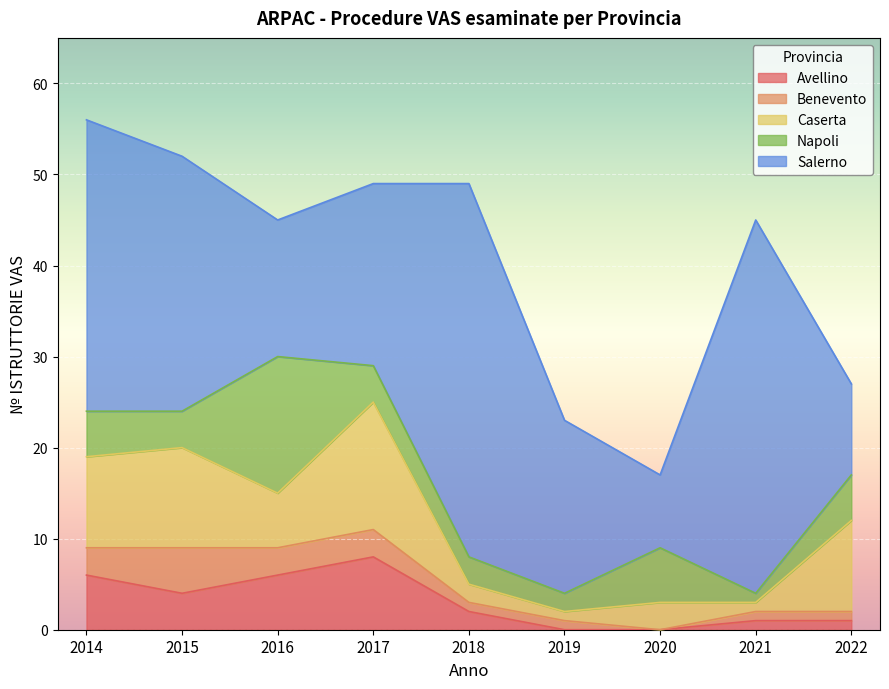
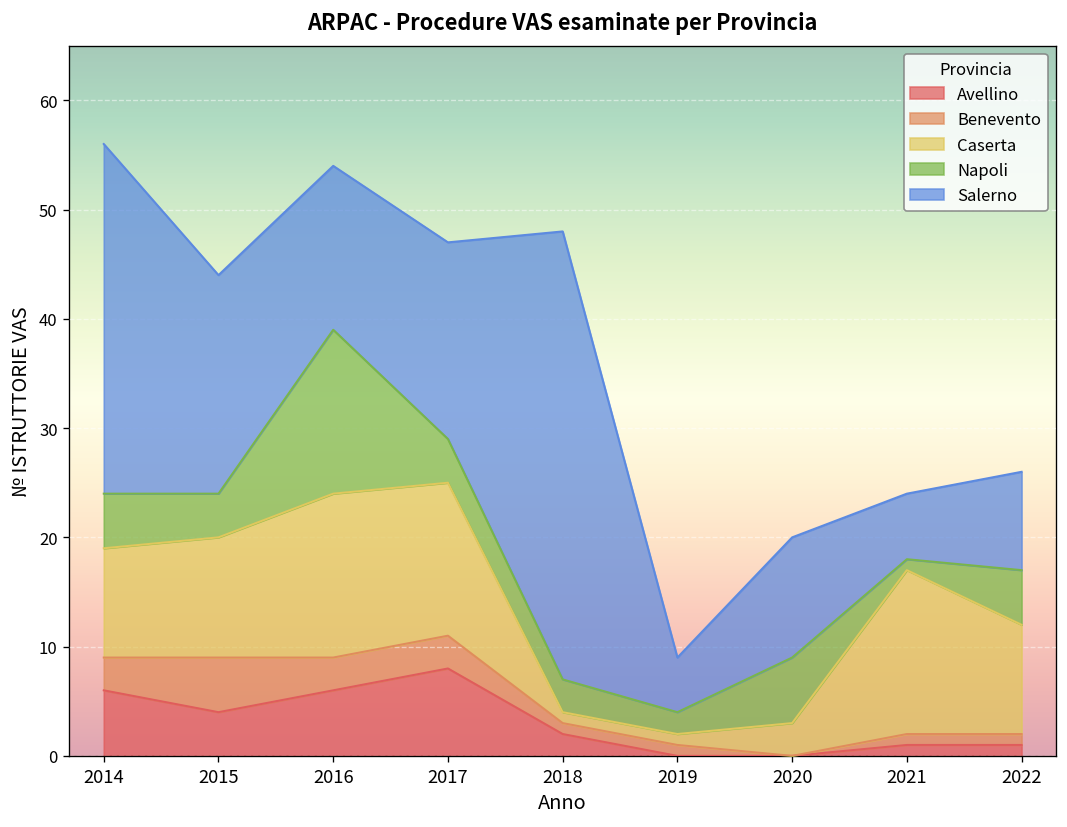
Salerno, 2015: 28 -> 20
Caserta, 2016: 6 -> 15
Salerno, 2017: 20 -> 18
Caserta, 2018: 2 -> 1
Salerno, 2019: 19 -> 5
Salerno, 2020: 8 -> 11
Caserta, 2021: 1 -> 15
Salerno, 2021: 41 -> 6
Salerno, 2022: 10 -> 9
